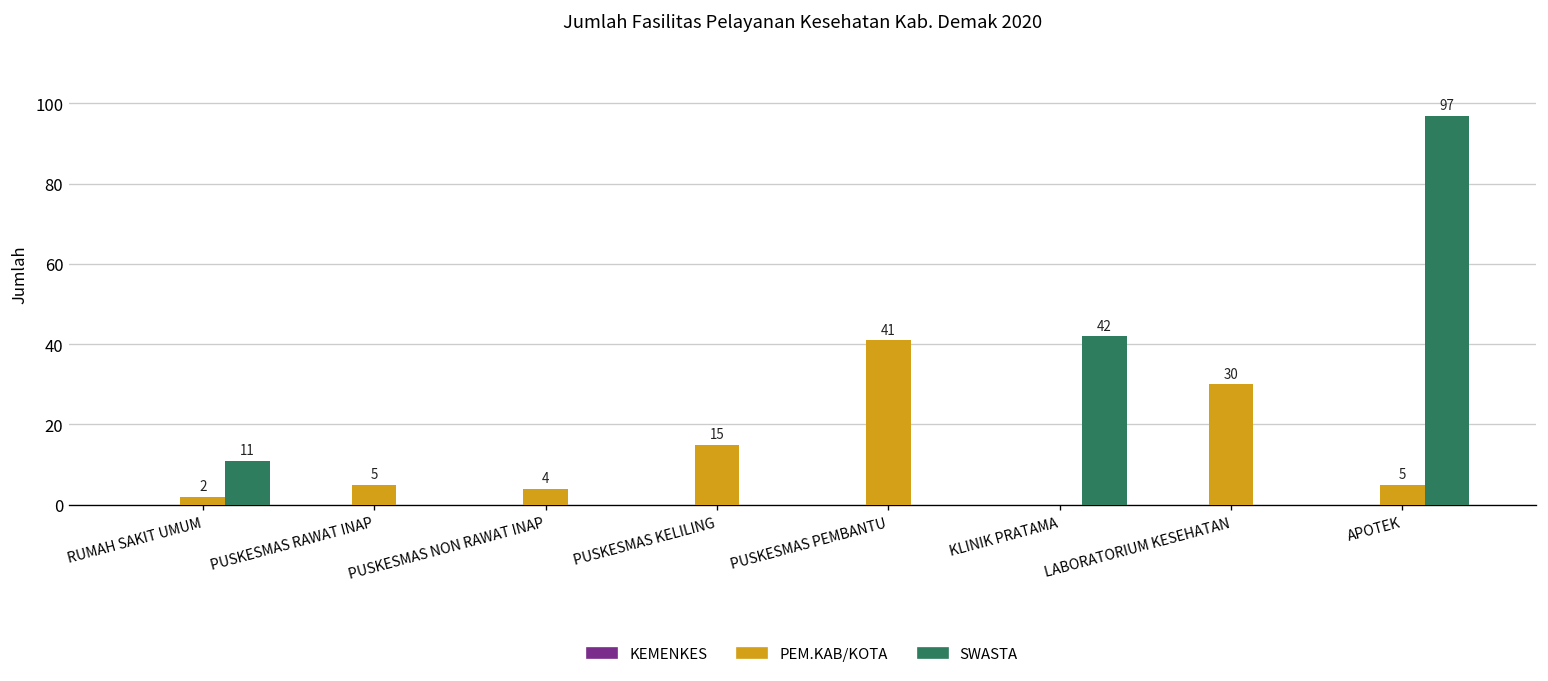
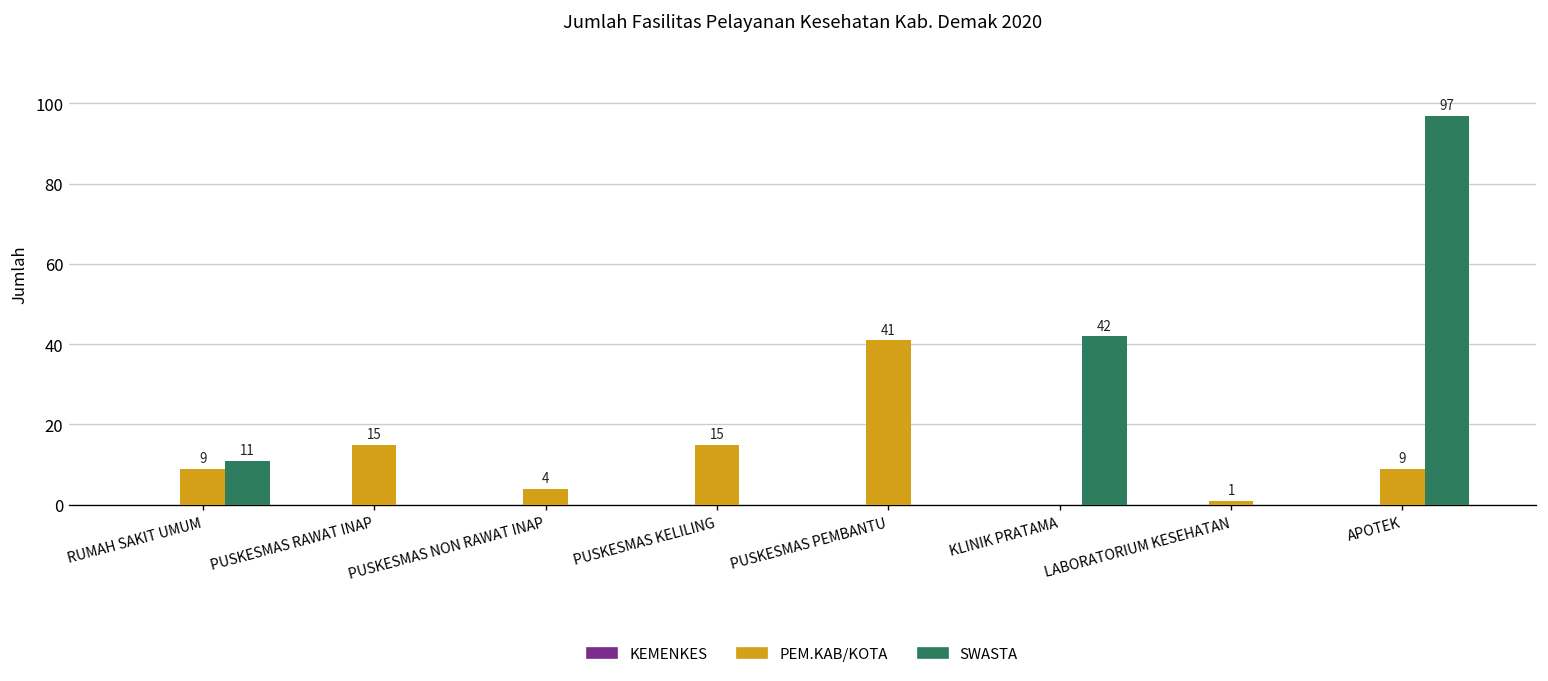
PEM.KAB/KOTA, RUMAH SAKIT UMUM: 2 -> 9
PEM.KAB/KOTA, PUSKESMAS RAWAT INAP: 5 -> 15
PEM.KAB/KOTA, LABORATORIUM KESEHATAN: 30 -> 1
PEM.KAB/KOTA, APOTEK: 5 -> 9
